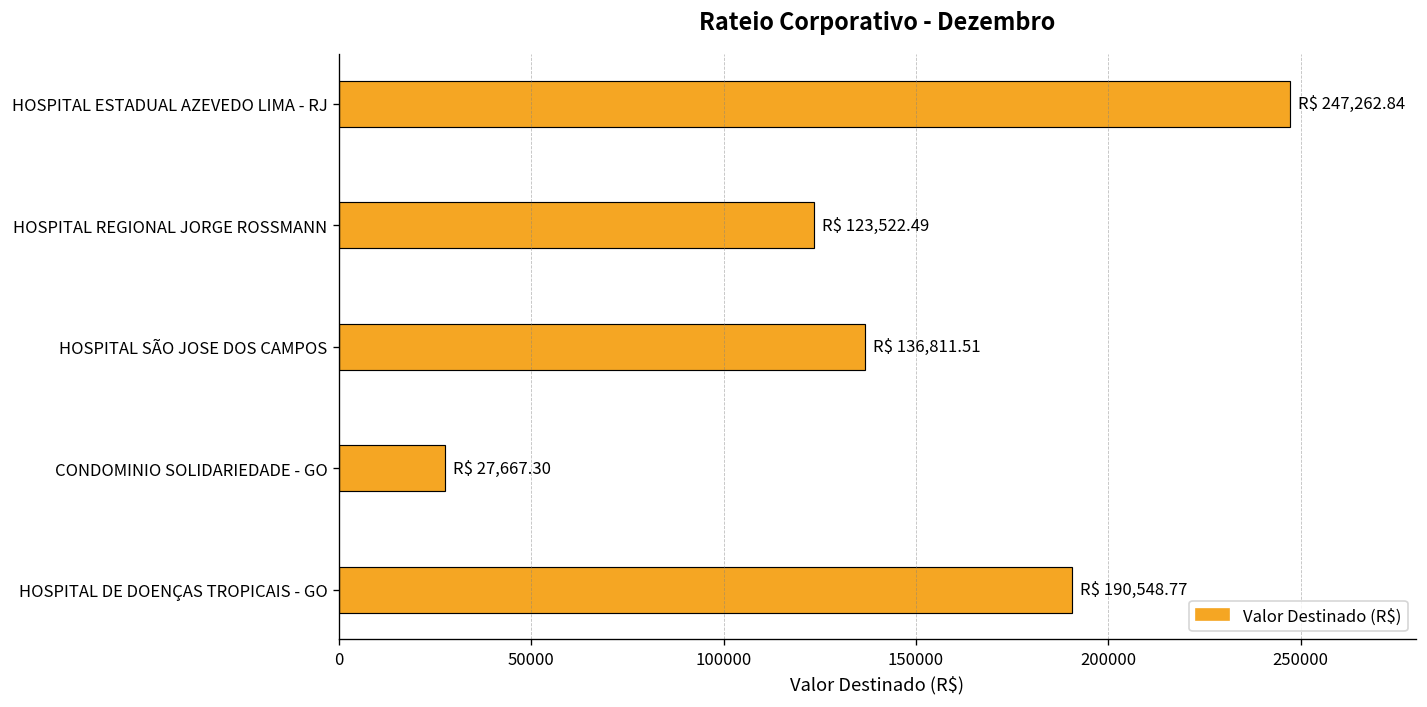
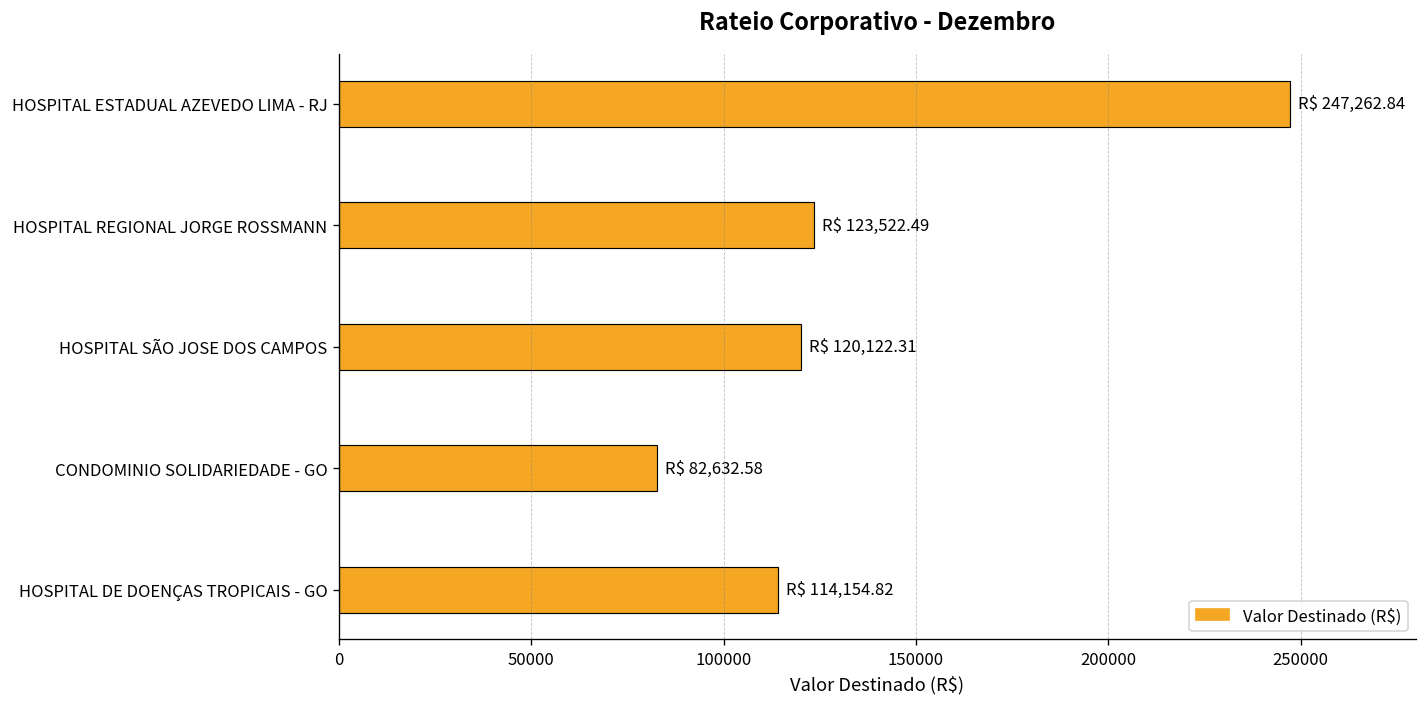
HOSPITAL SÃO JOSE DOS CAMPOS: 136,811.51 -> 120,122.31
CONDOMINIO SOLIDARIEDADE - GO: 27,667.30 -> 82,632.58
HOSPITAL DE DOENÇAS TROPICAIS - GO: 190,548.77 -> 114,154.82
